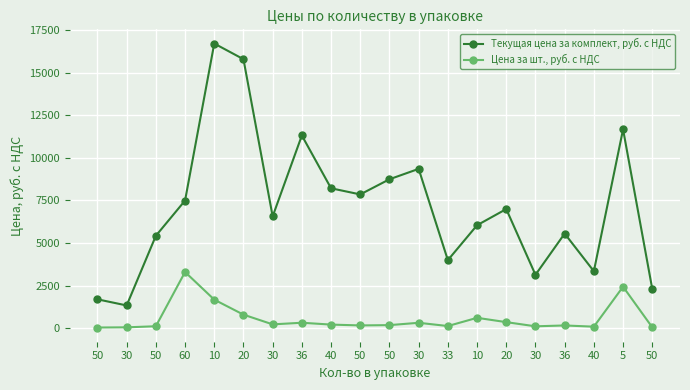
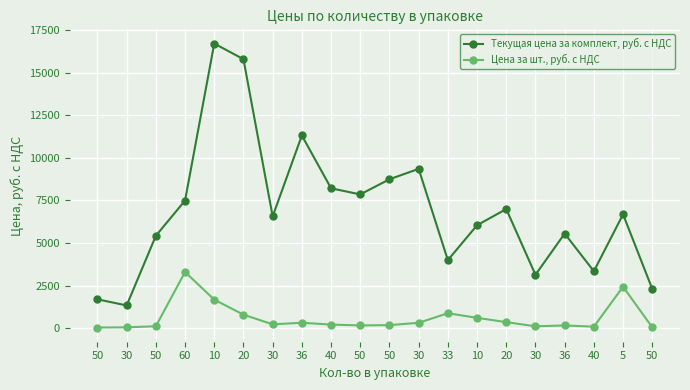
Цена за шт., руб. с НДС, 33: 100 -> 900
Текущая цена за комплект, руб. с НДС, 5: 11700 -> 6700
